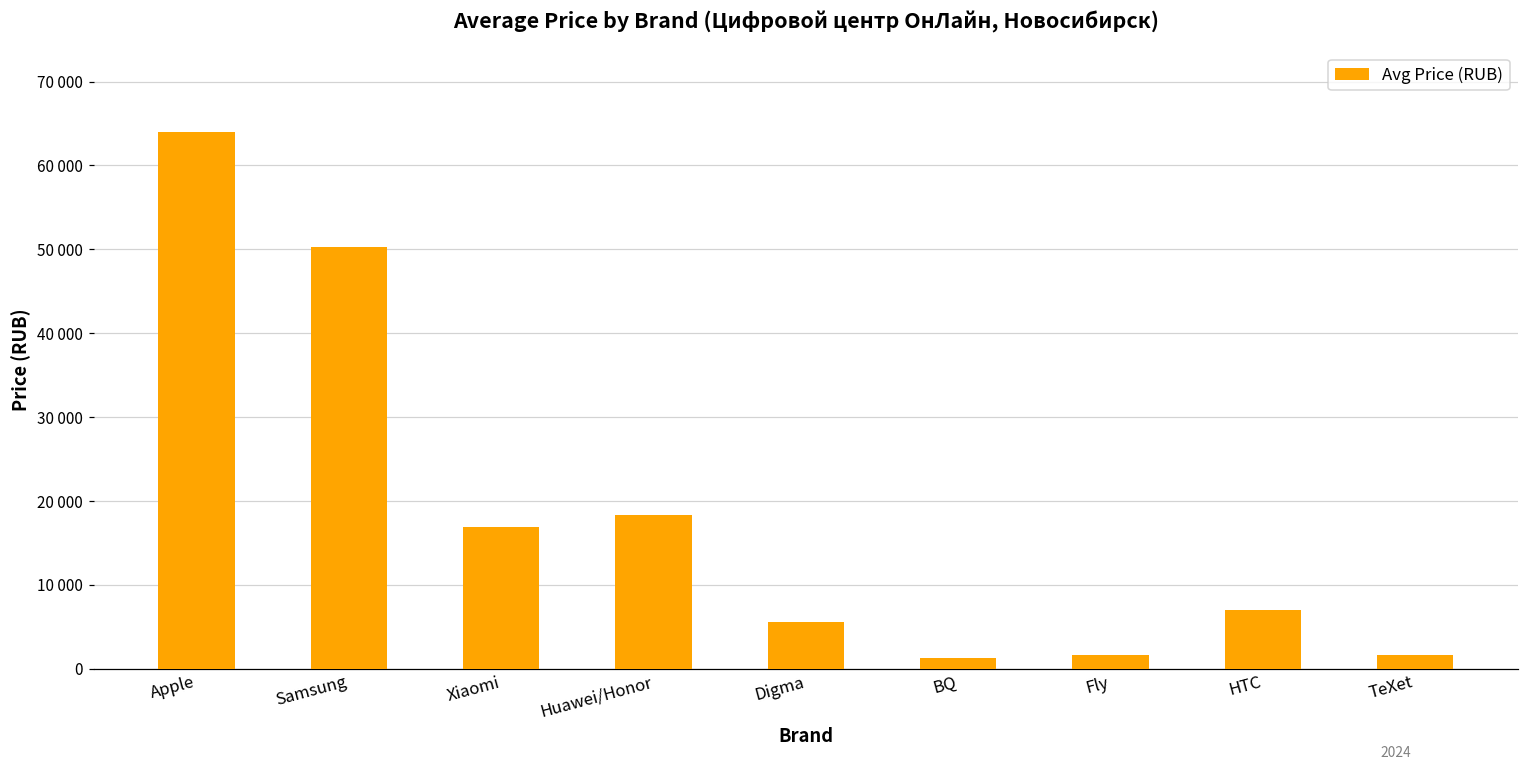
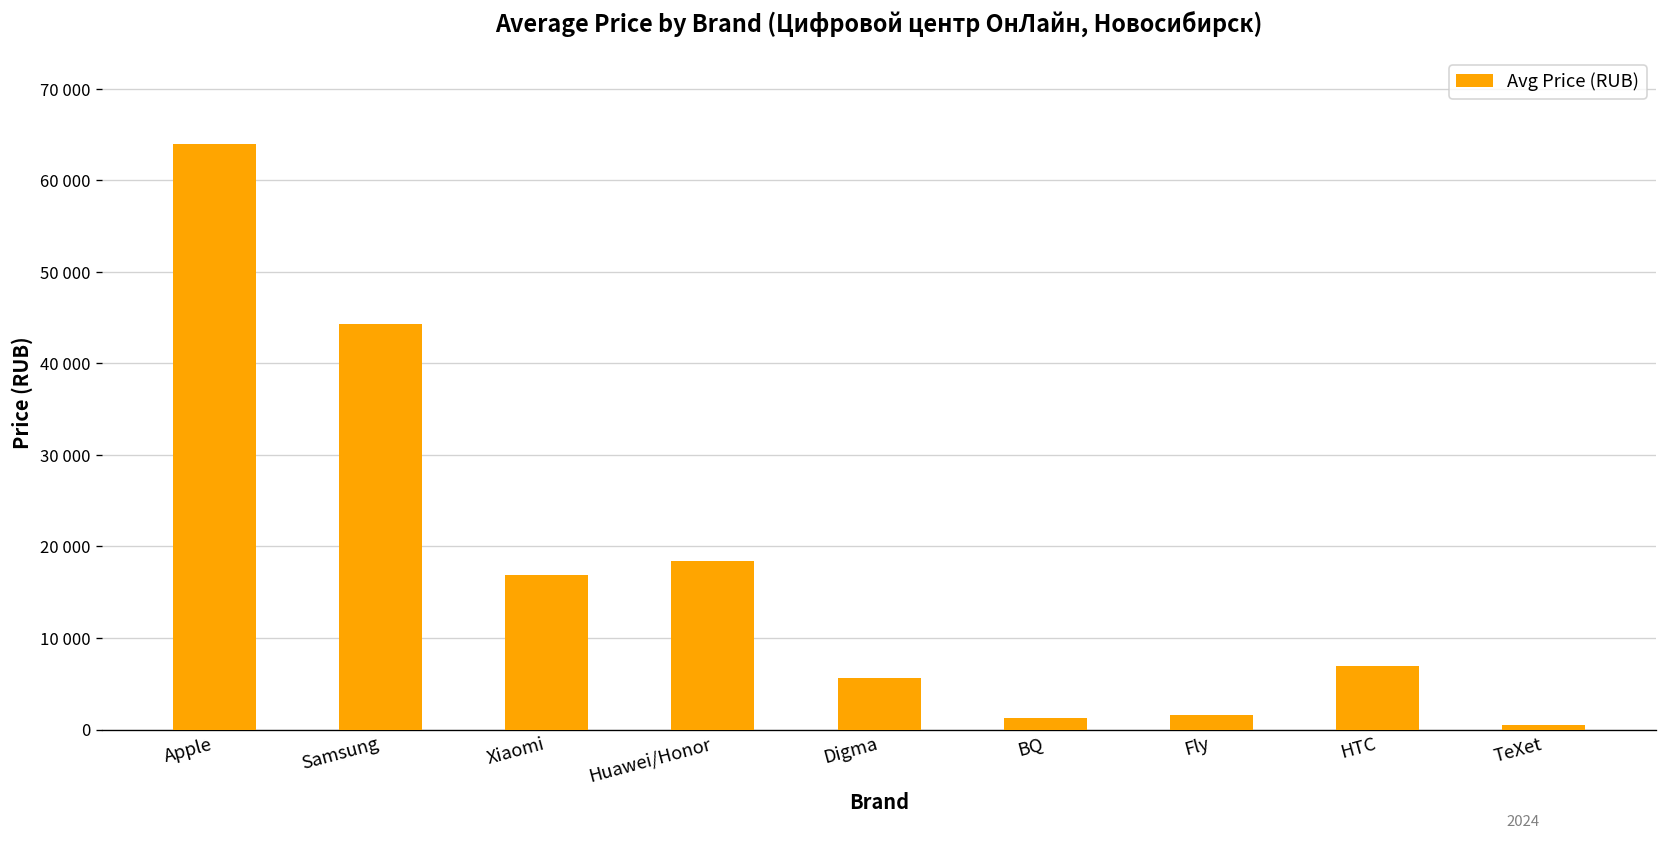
Samsung: 50000 -> 44000
TeXet: 2000 -> 1000
